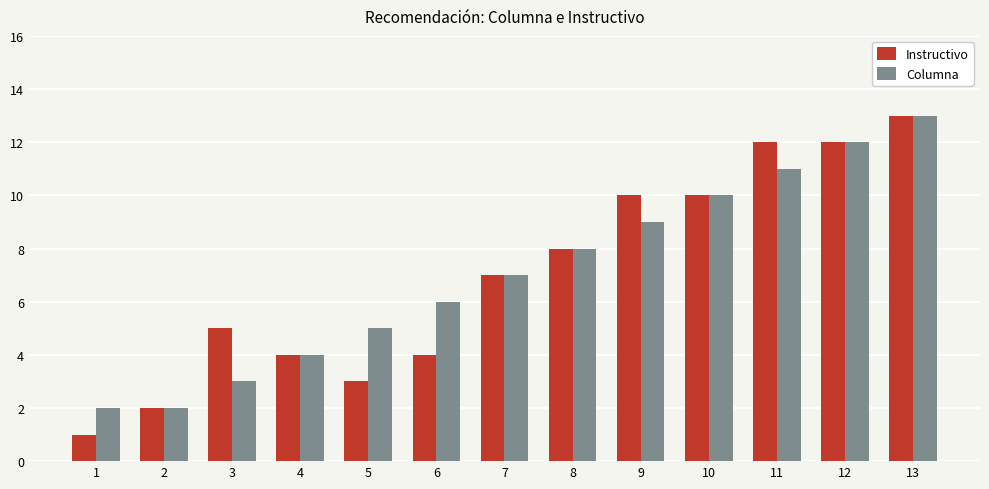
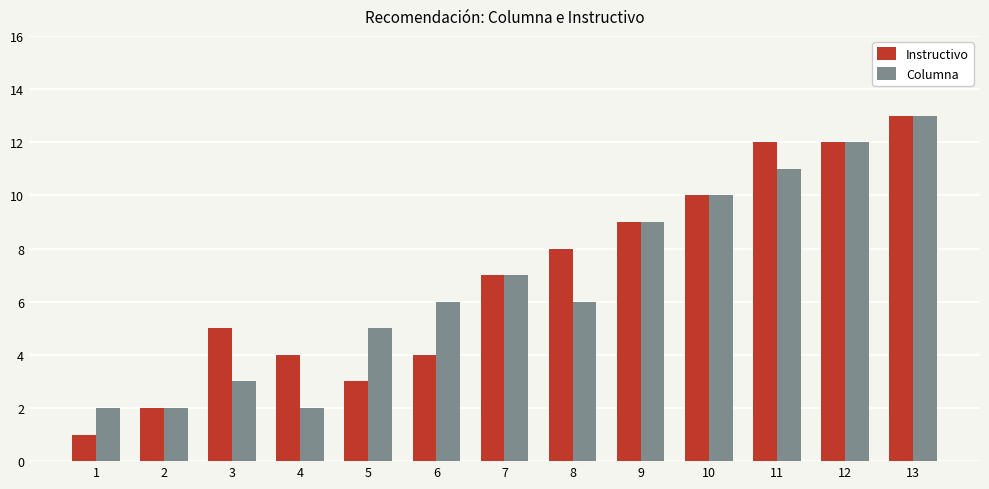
Columna, 4: 4 -> 2
Columna, 8: 8 -> 6
Instructivo, 9: 10 -> 9
